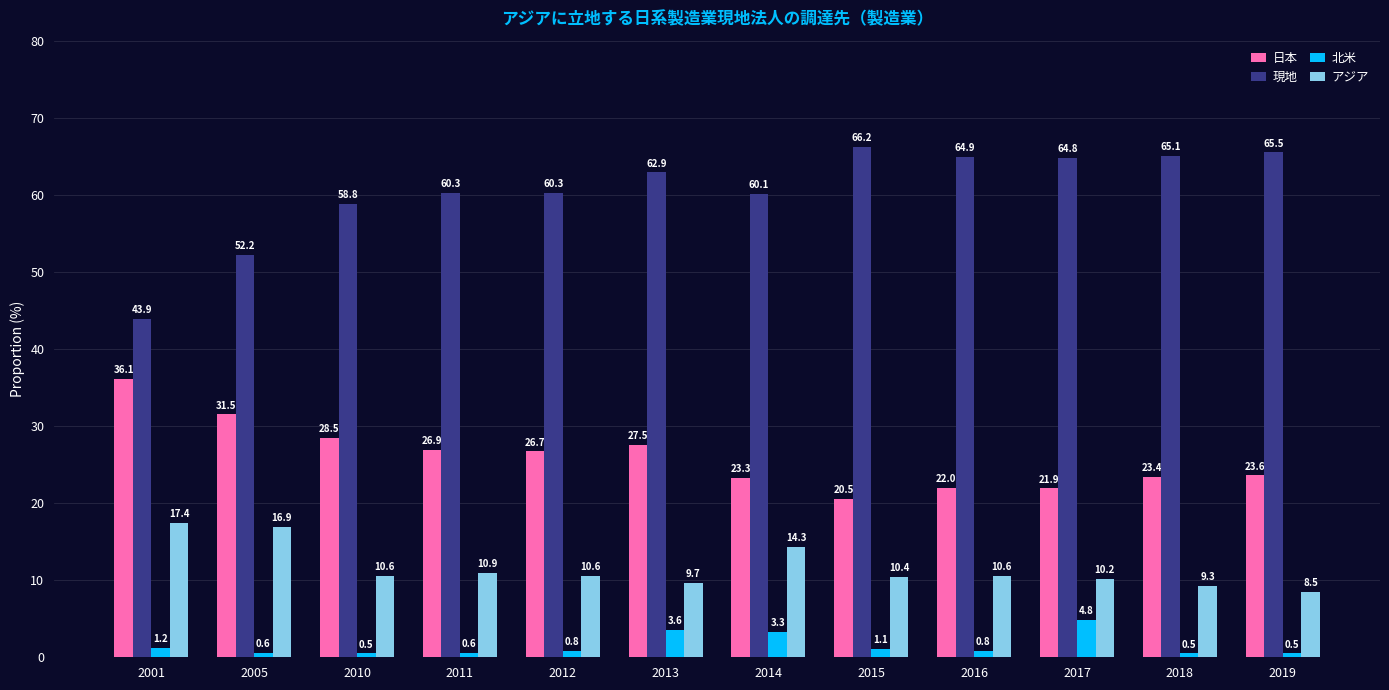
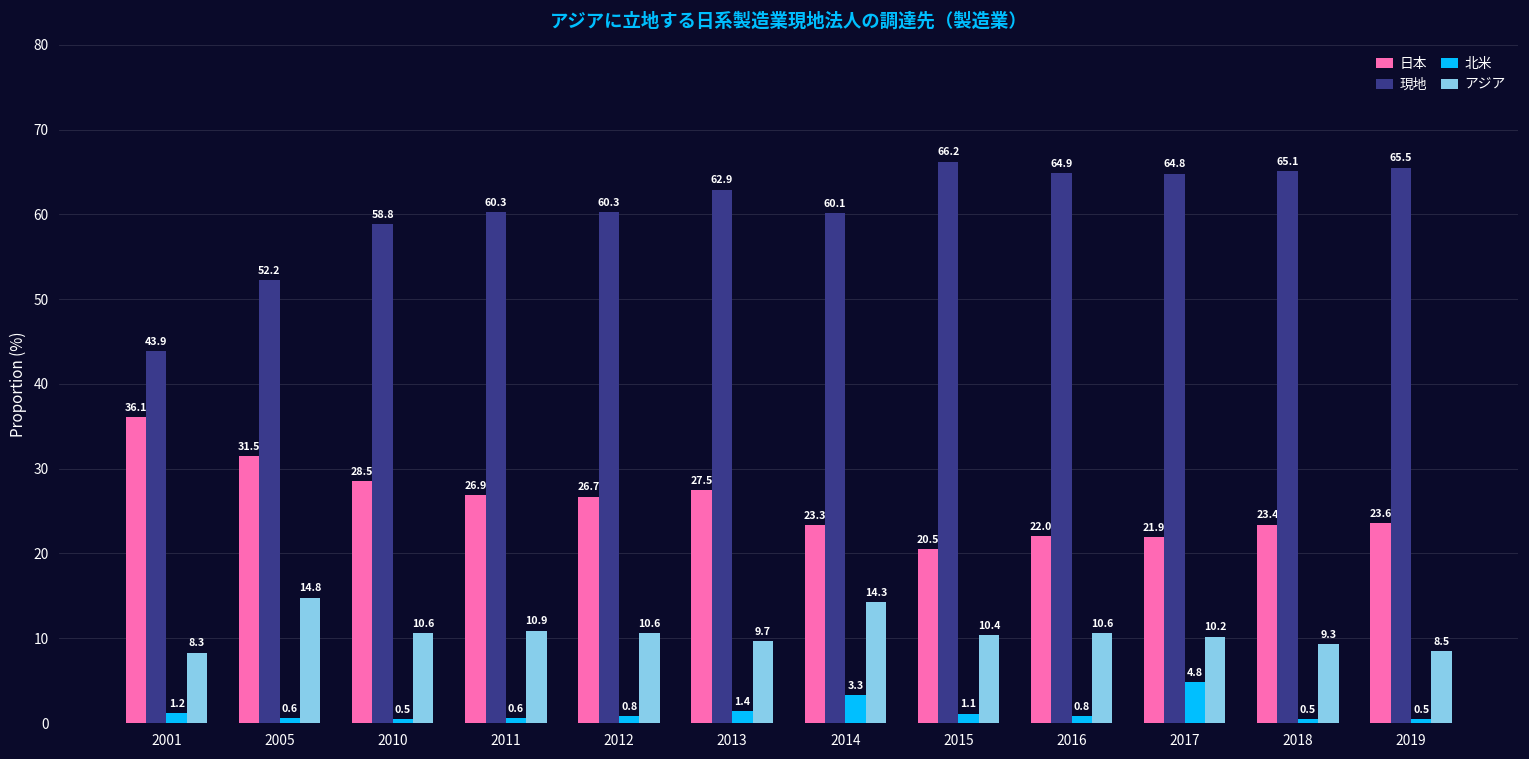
アジア, 2001: 17.4 -> 8.3
アジア, 2005: 16.9 -> 14.8
北米, 2013: 3.6 -> 1.4
